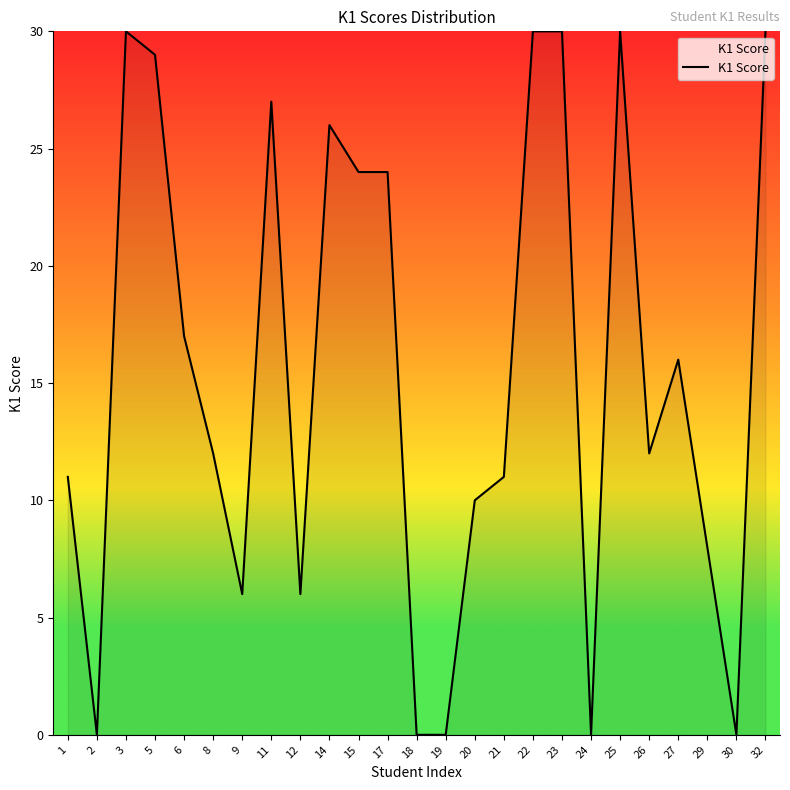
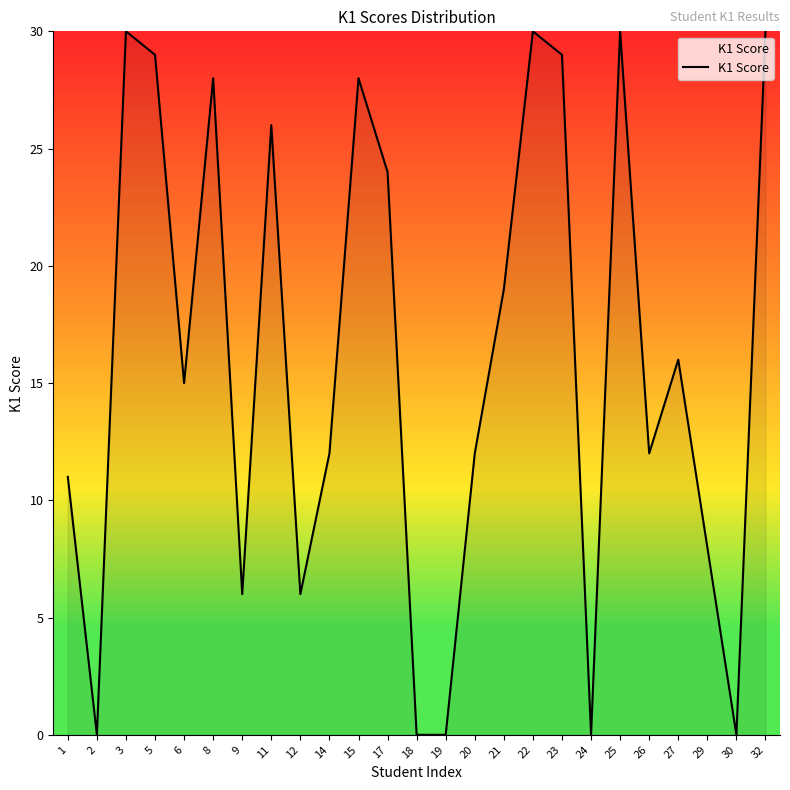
6: 17 -> 15
8: 12 -> 28
11: 27 -> 26
14: 26 -> 12
15: 24 -> 28
20: 10 -> 12
21: 11 -> 19
23: 30 -> 29
